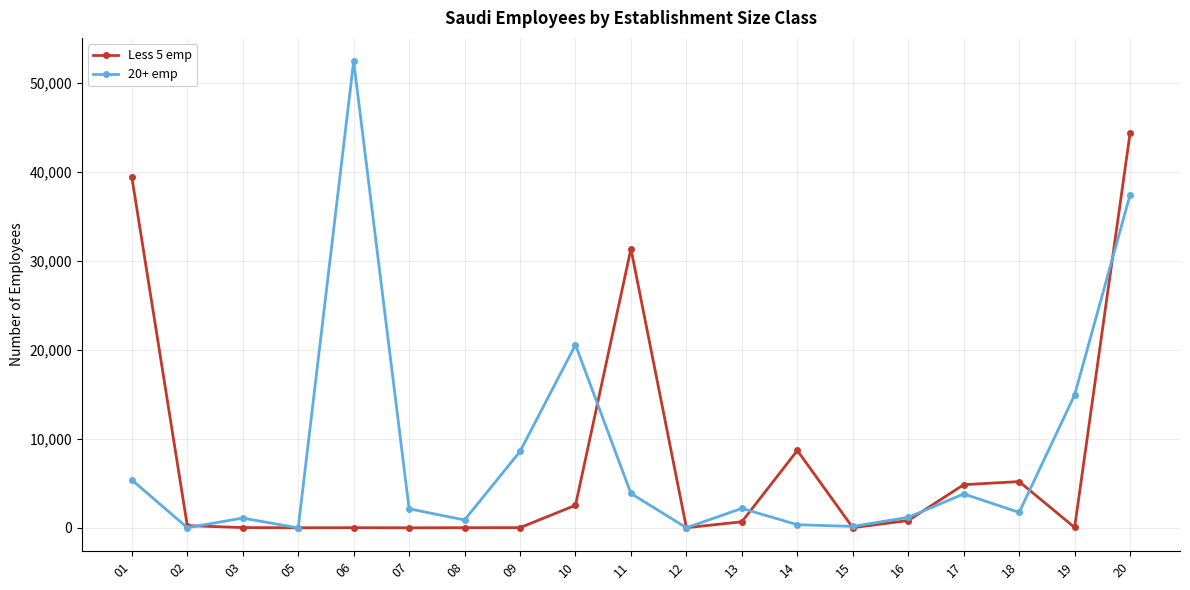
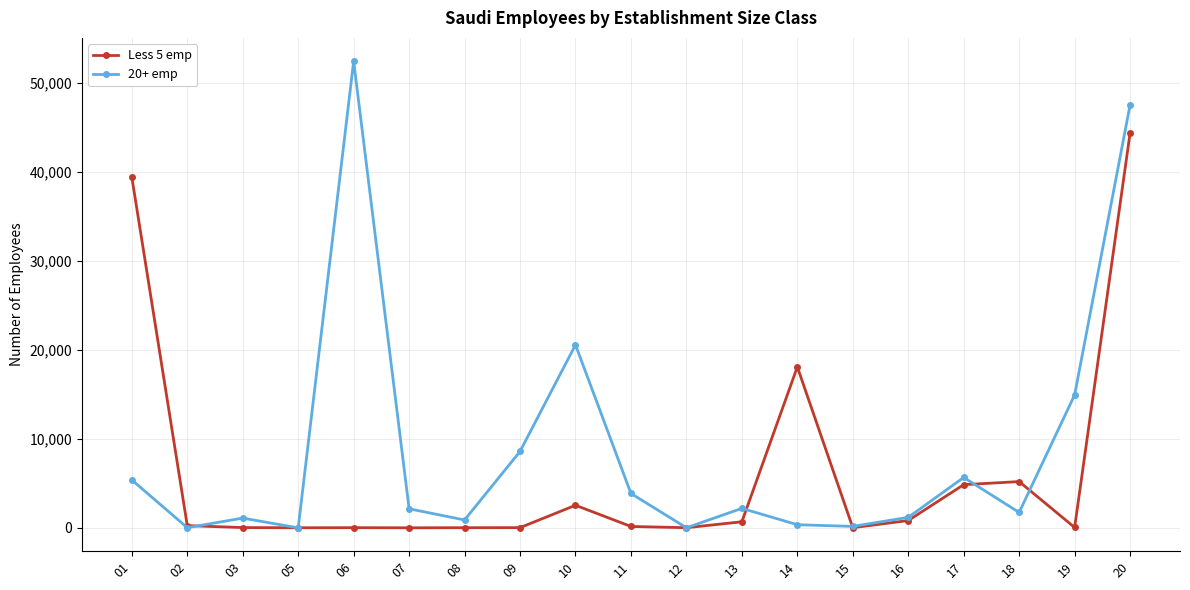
Less 5 emp, 11: 31,000 -> 0
Less 5 emp, 14: 9,000 -> 18,000
20+ emp, 17: 4,000 -> 6,000
20+ emp, 20: 37,000 -> 47,000
